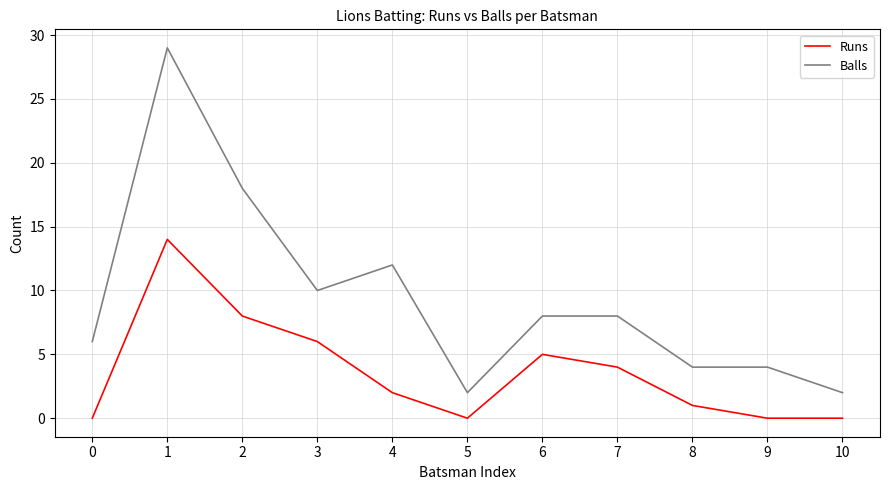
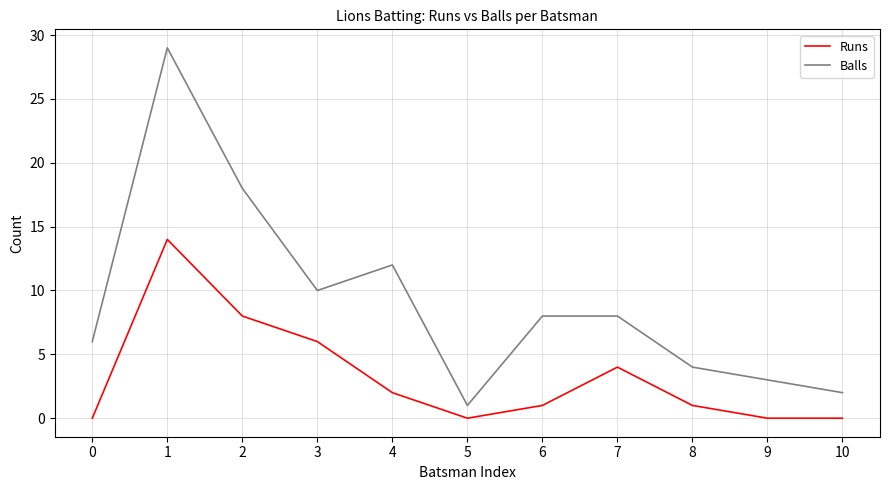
Balls, 5: 2 -> 1
Runs, 6: 5 -> 1
Balls, 9: 4 -> 3
